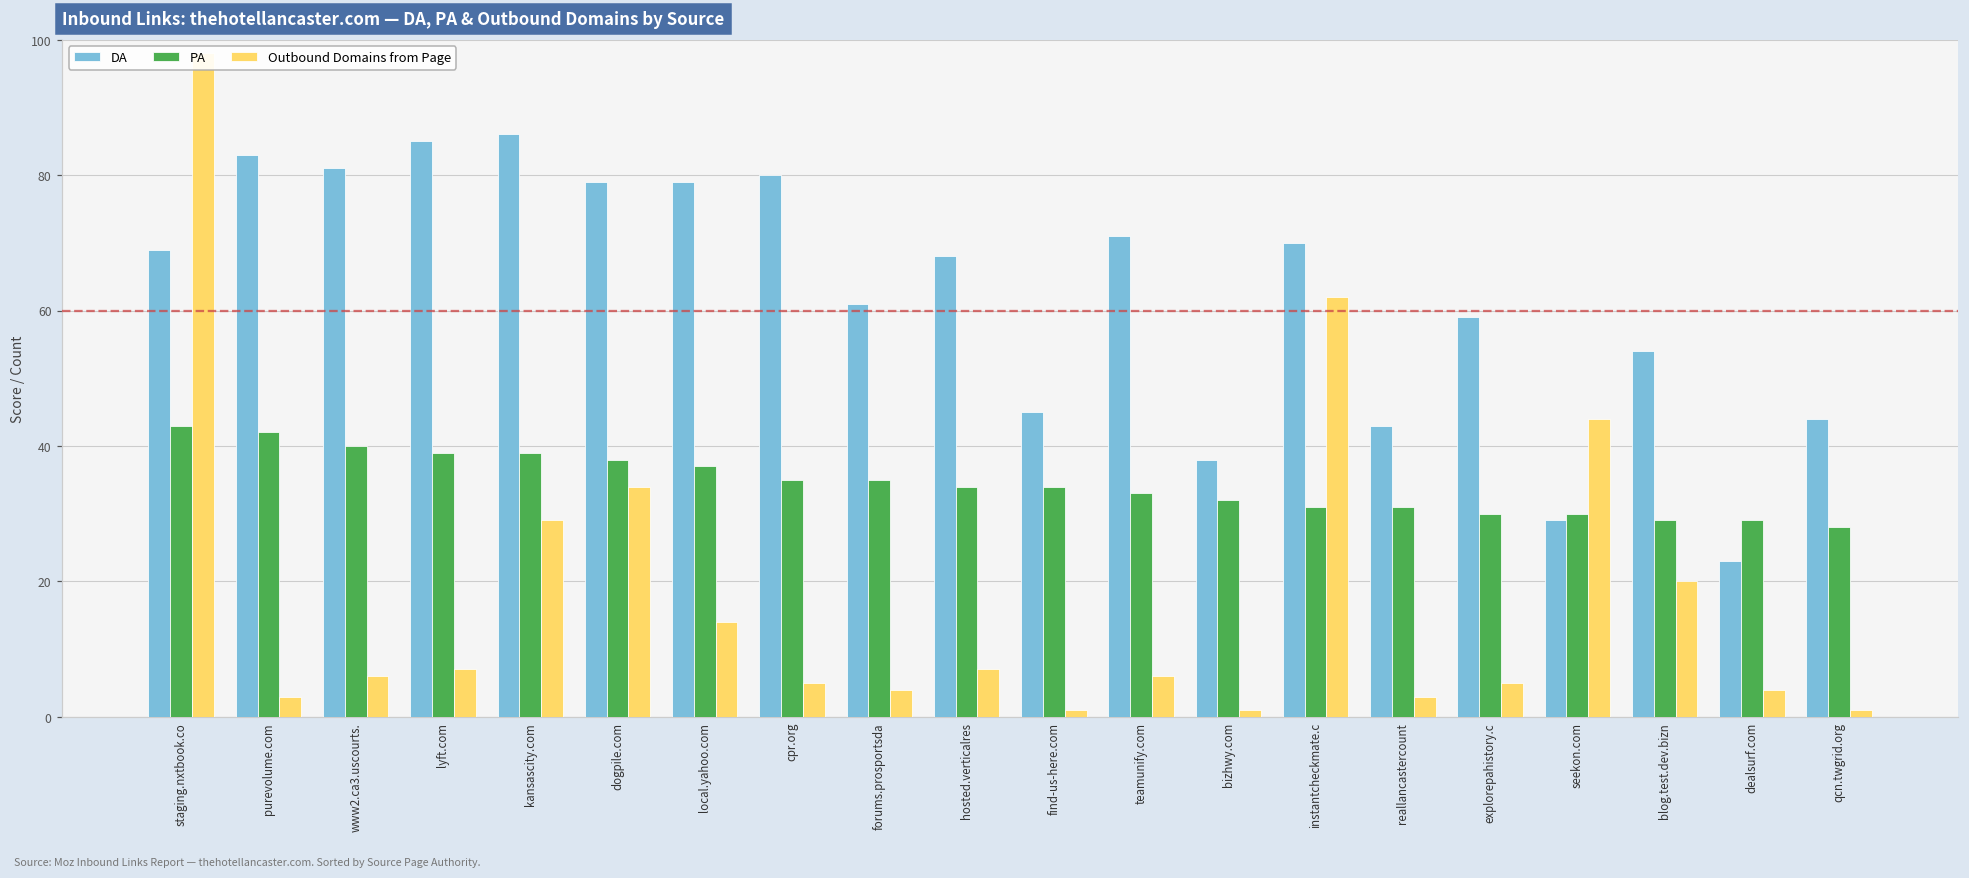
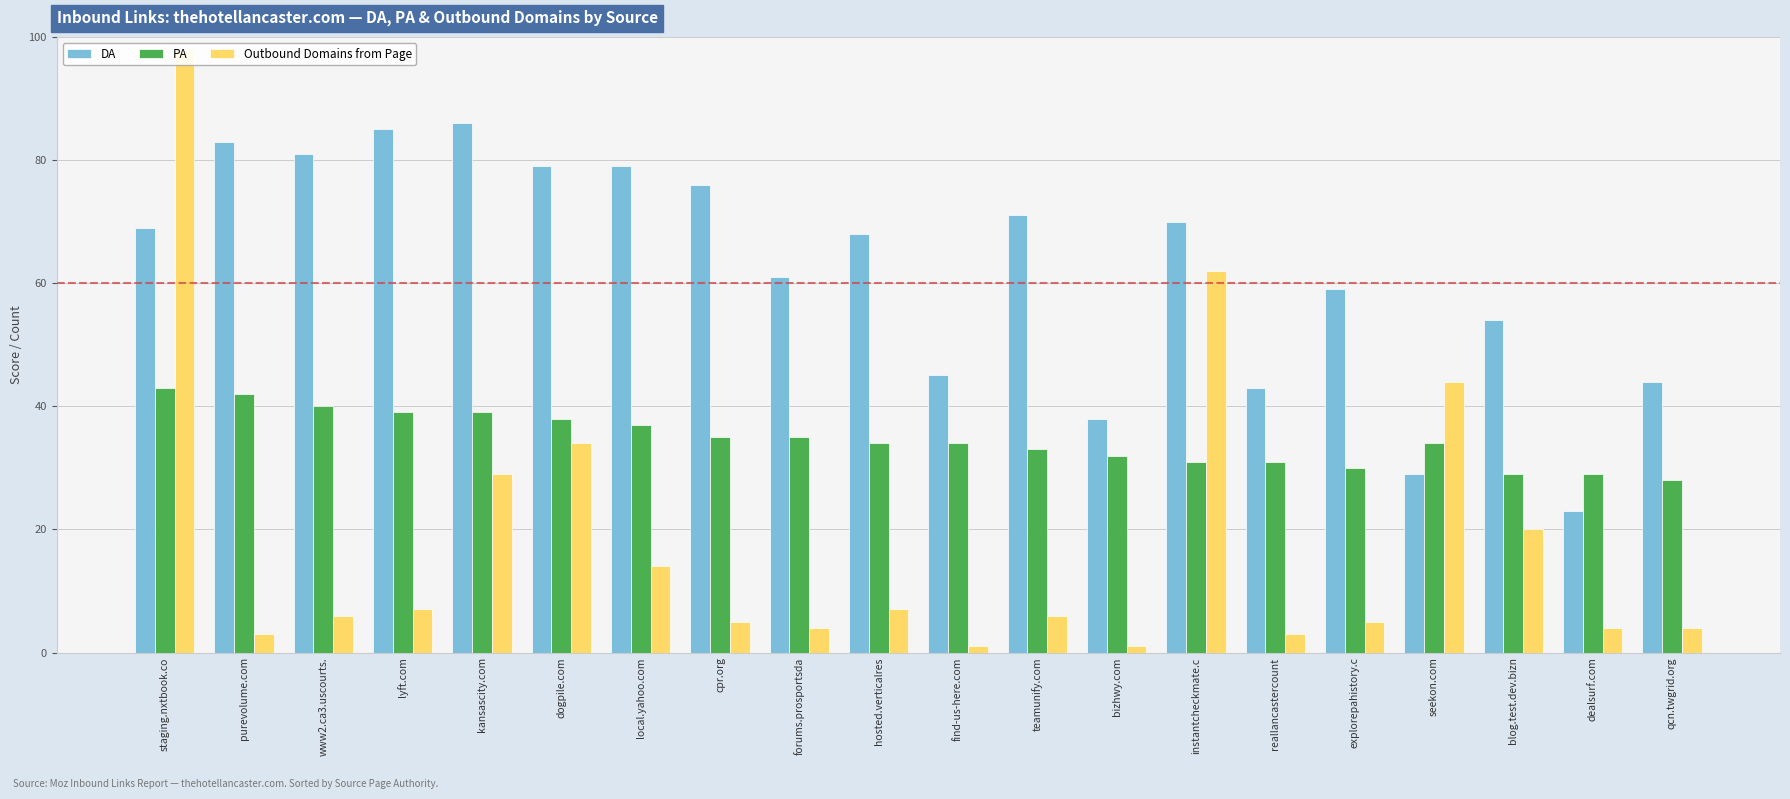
DA, cpr.org: 80 -> 76
PA, seekon.com: 30 -> 34
Outbound Domains from Page, qcn.twgrid.org: 1 -> 4
